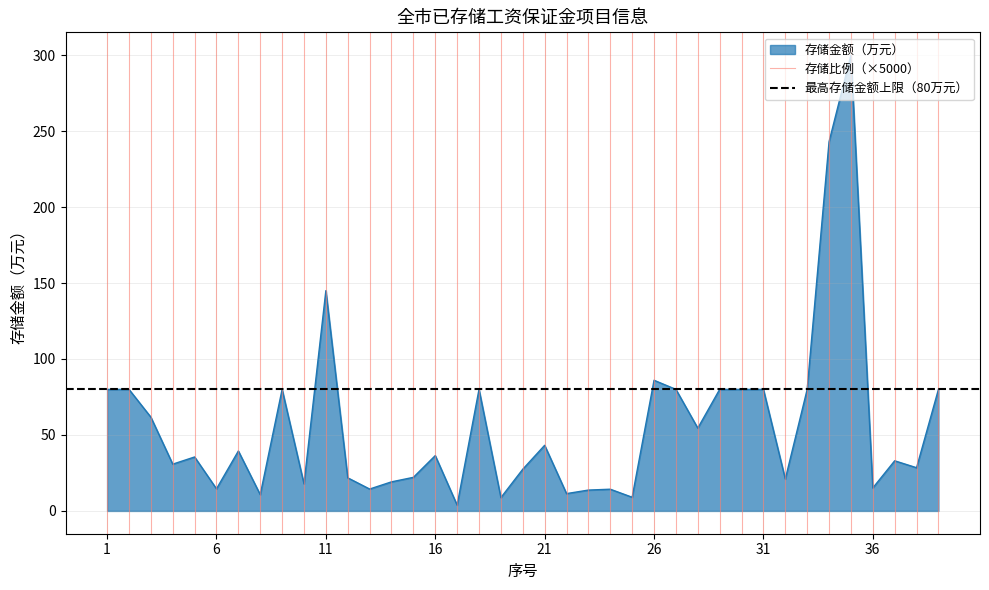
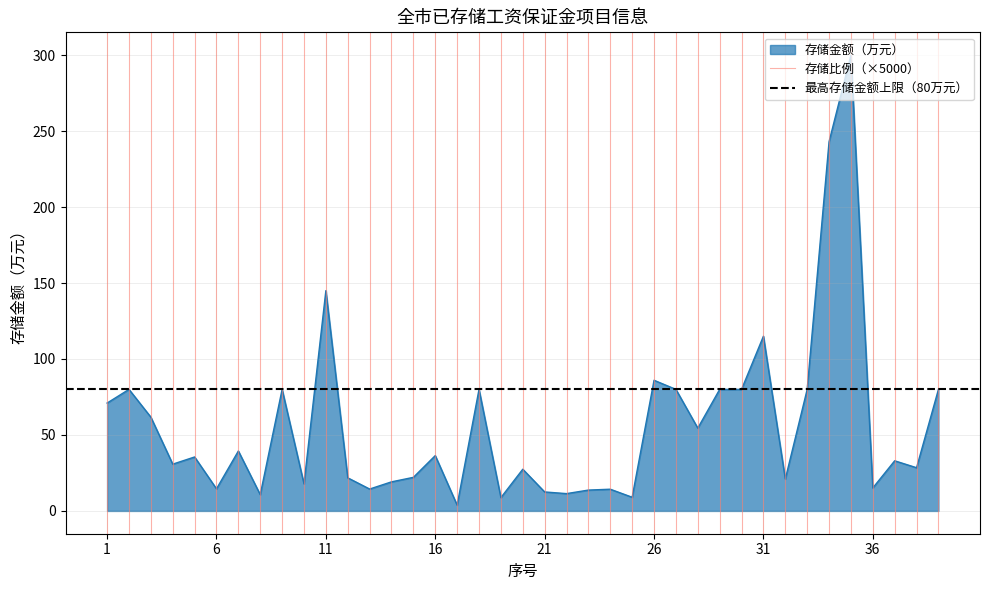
1: 80 -> 71
21: 43 -> 13
31: 80 -> 115
